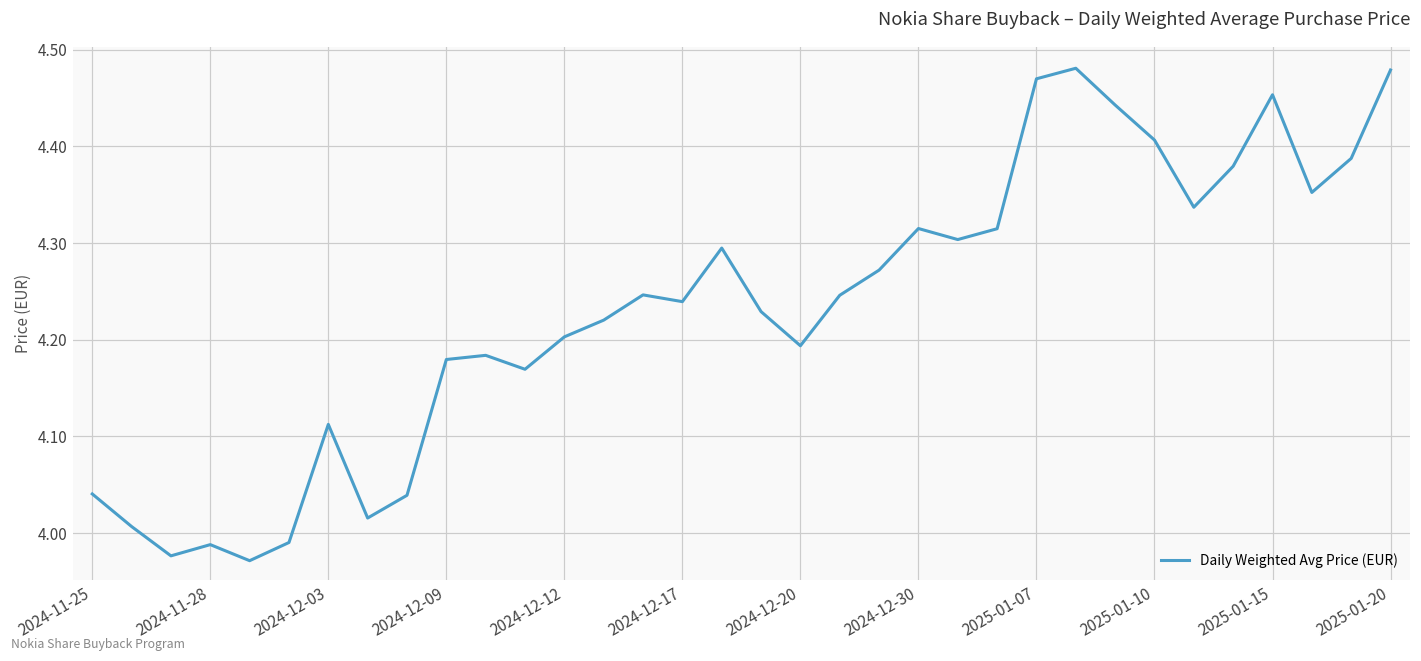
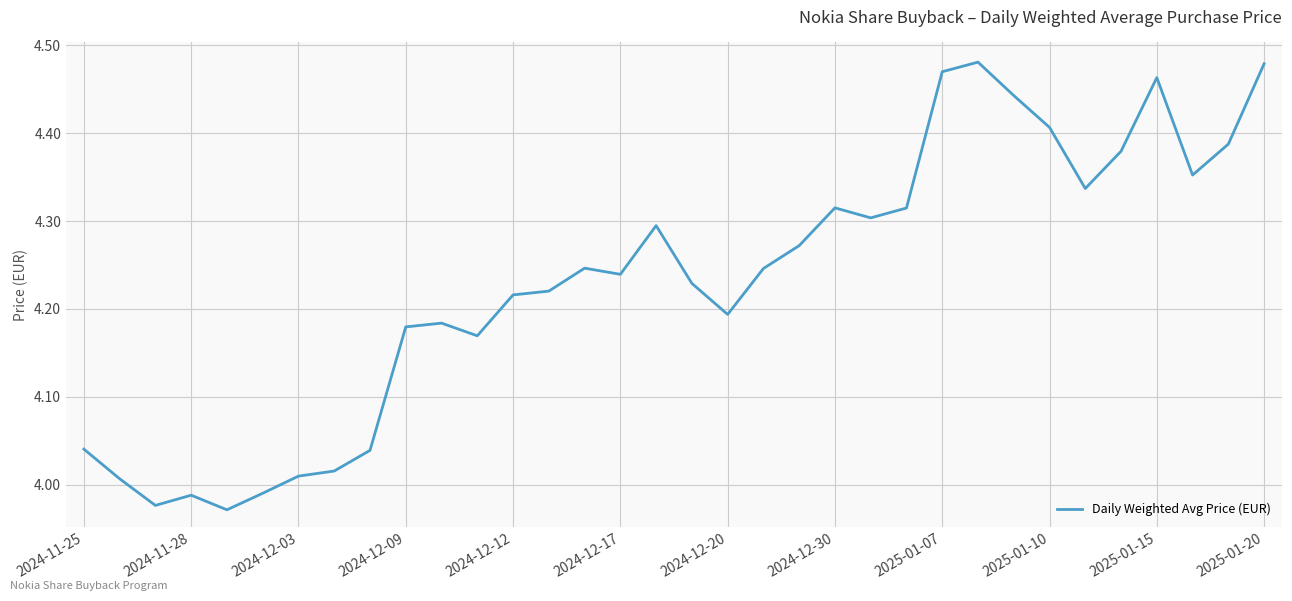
2024-12-03: 4.11 -> 4.01
2024-12-12: 4.20 -> 4.22
2025-01-15: 4.45 -> 4.46
